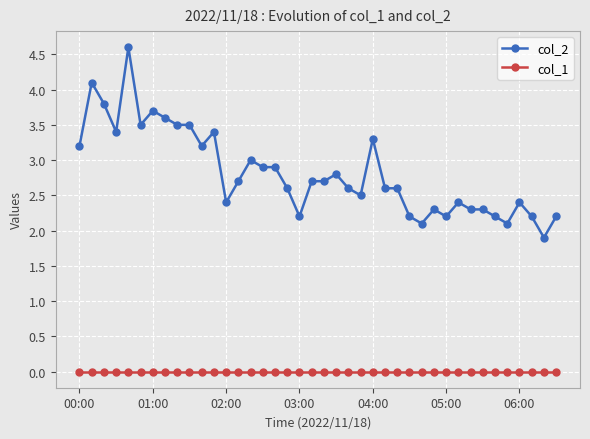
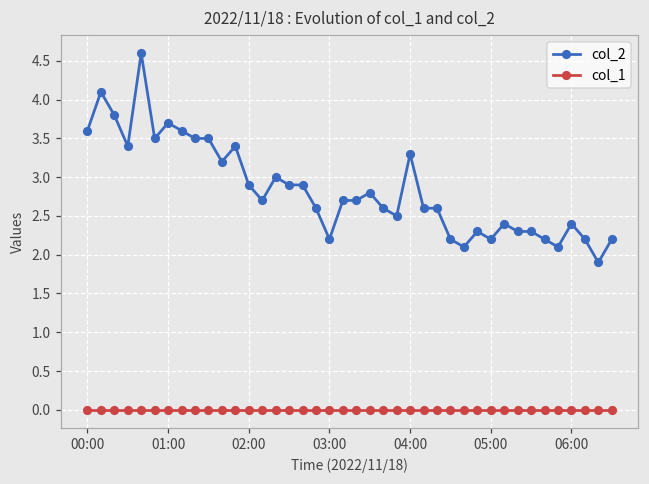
col_2, 00:00: 3.2 -> 3.6
col_2, 02:00: 2.4 -> 2.9
